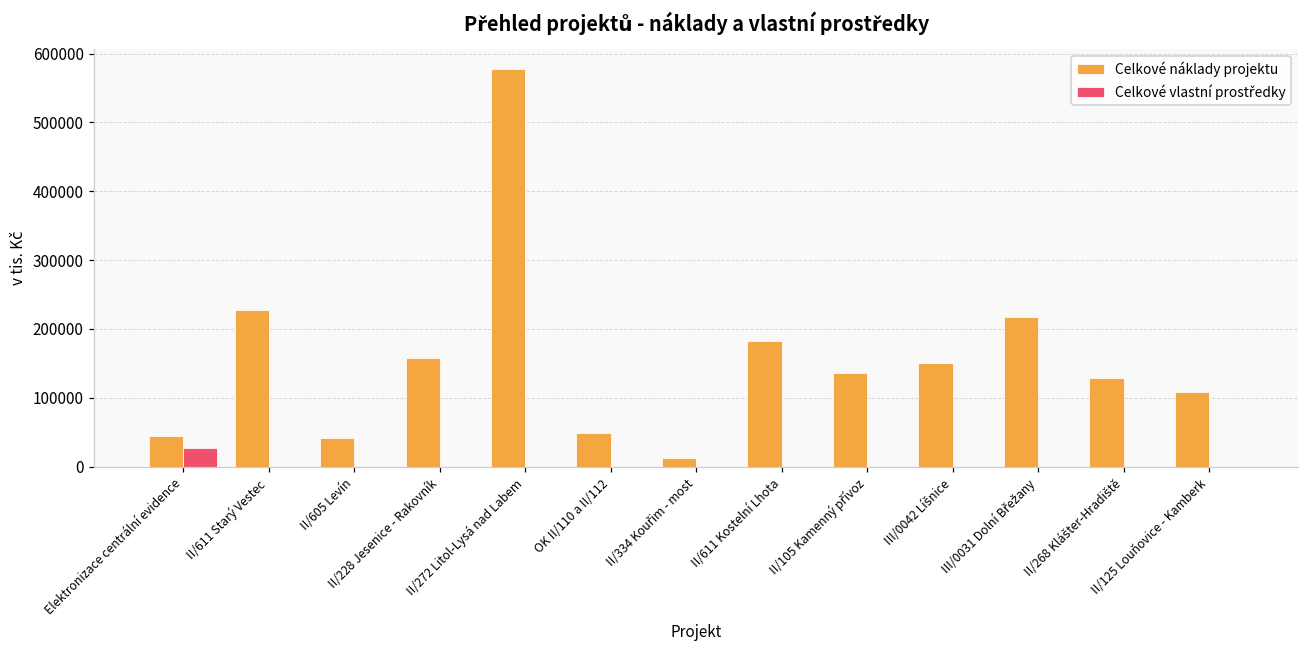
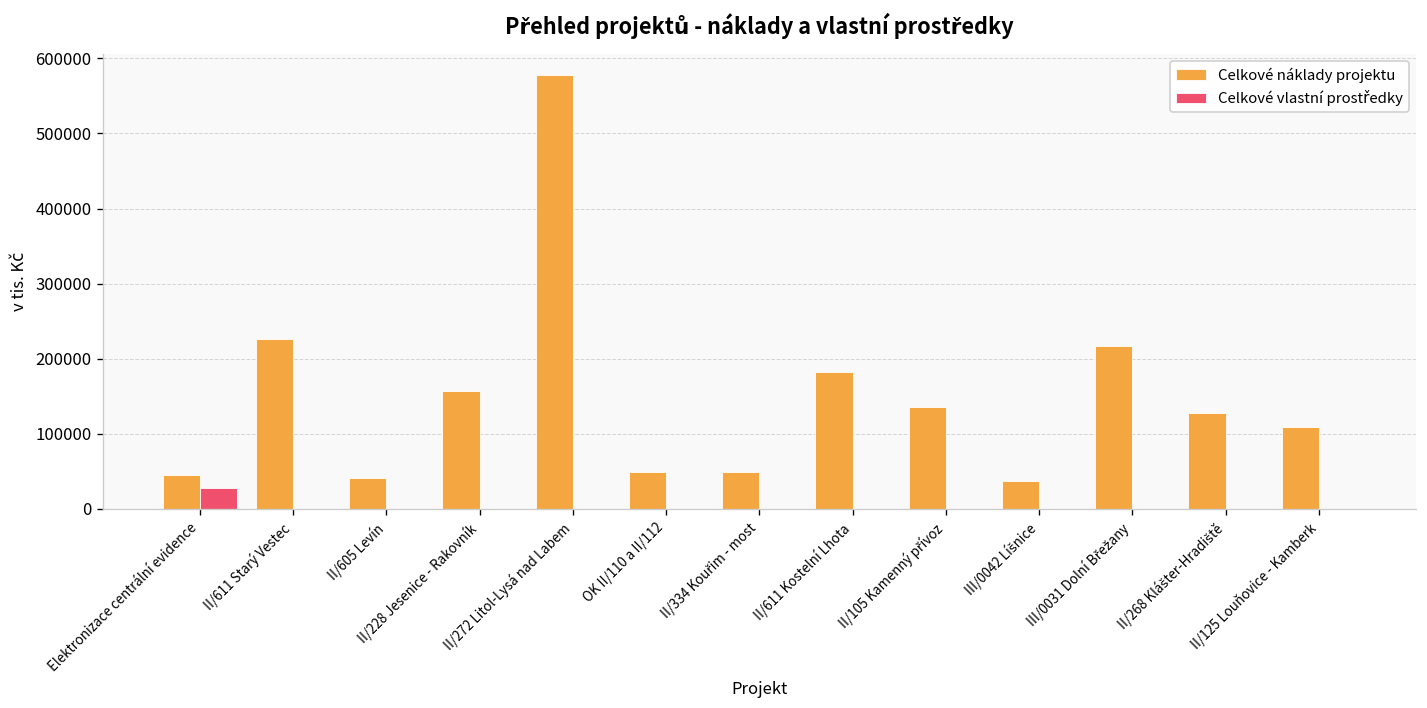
Celkové náklady projektu, II/334 Kouřim - most: 10000 -> 50000
Celkové náklady projektu, III/0042 Líšnice: 150000 -> 40000
